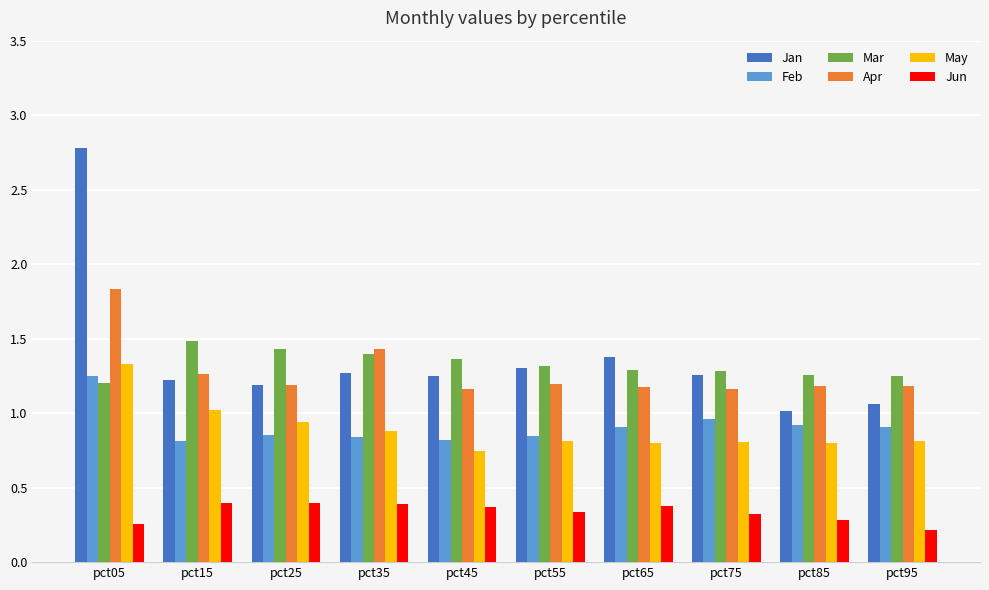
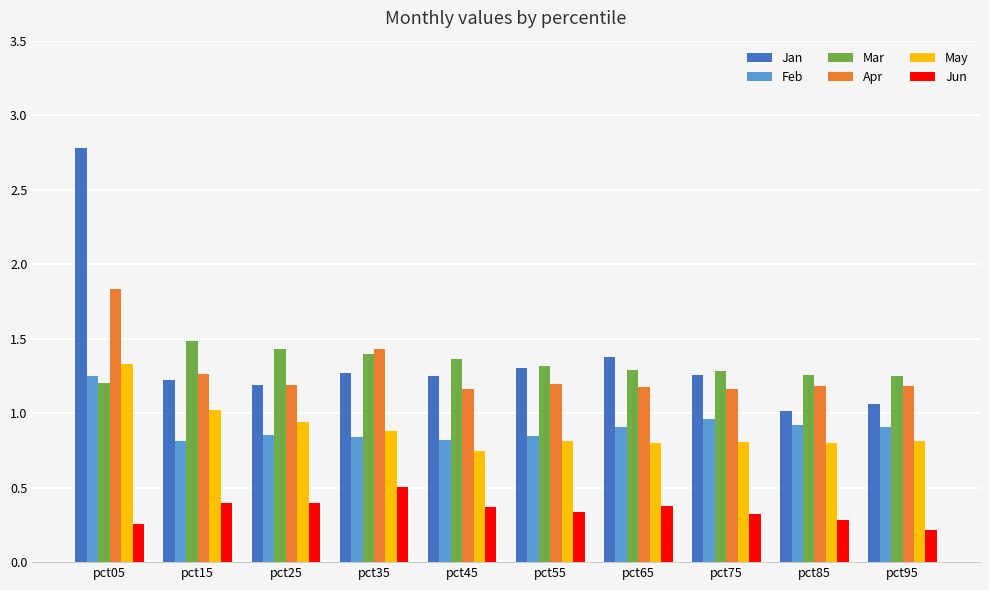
Jun, pct35: 0.39 -> 0.50
